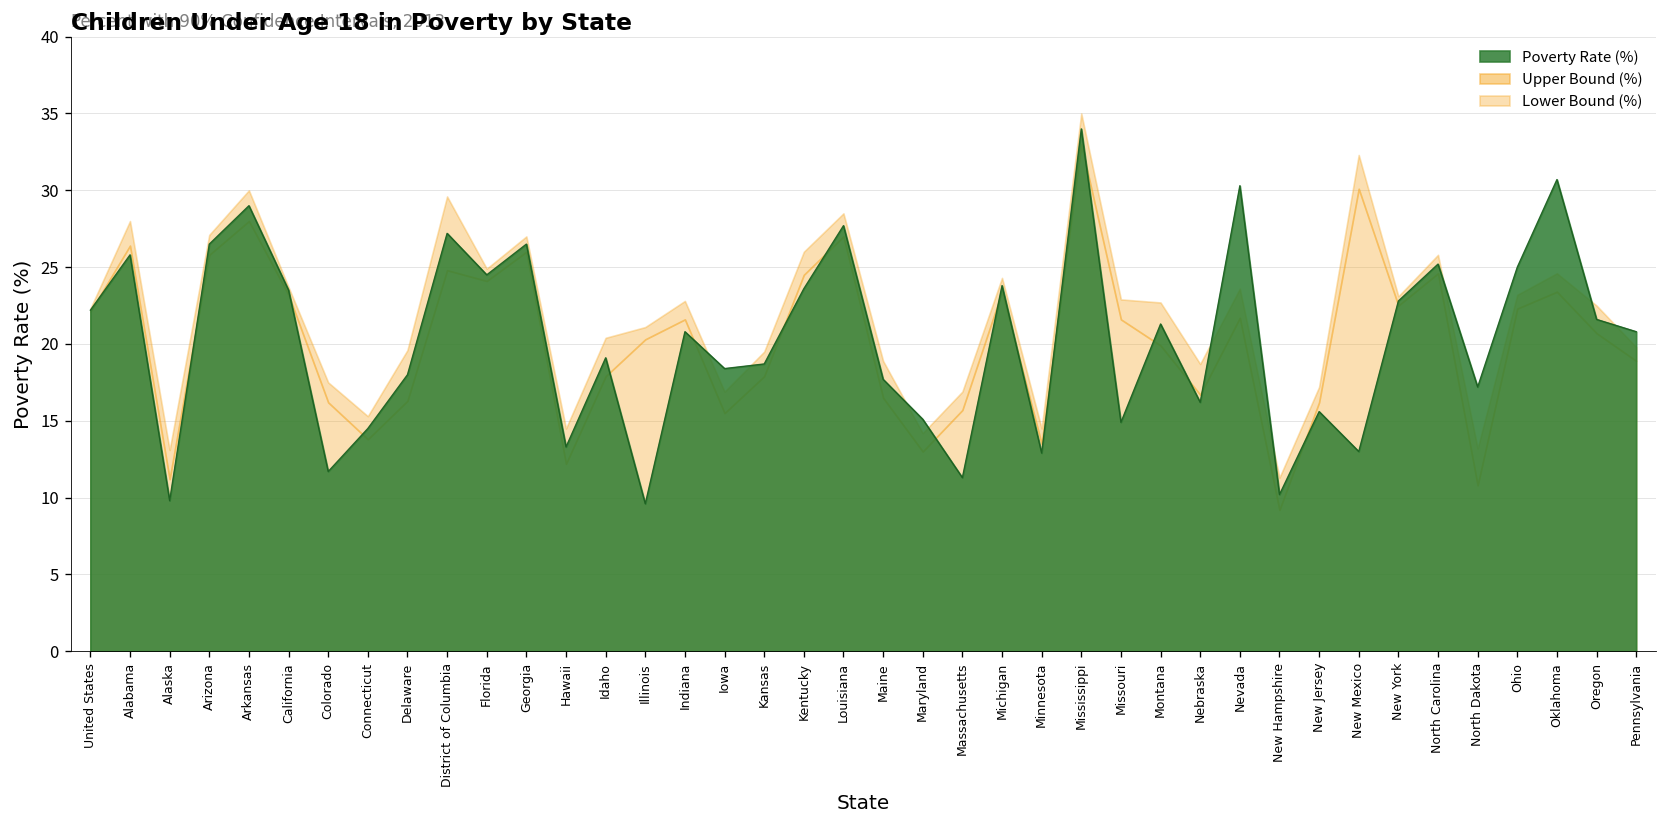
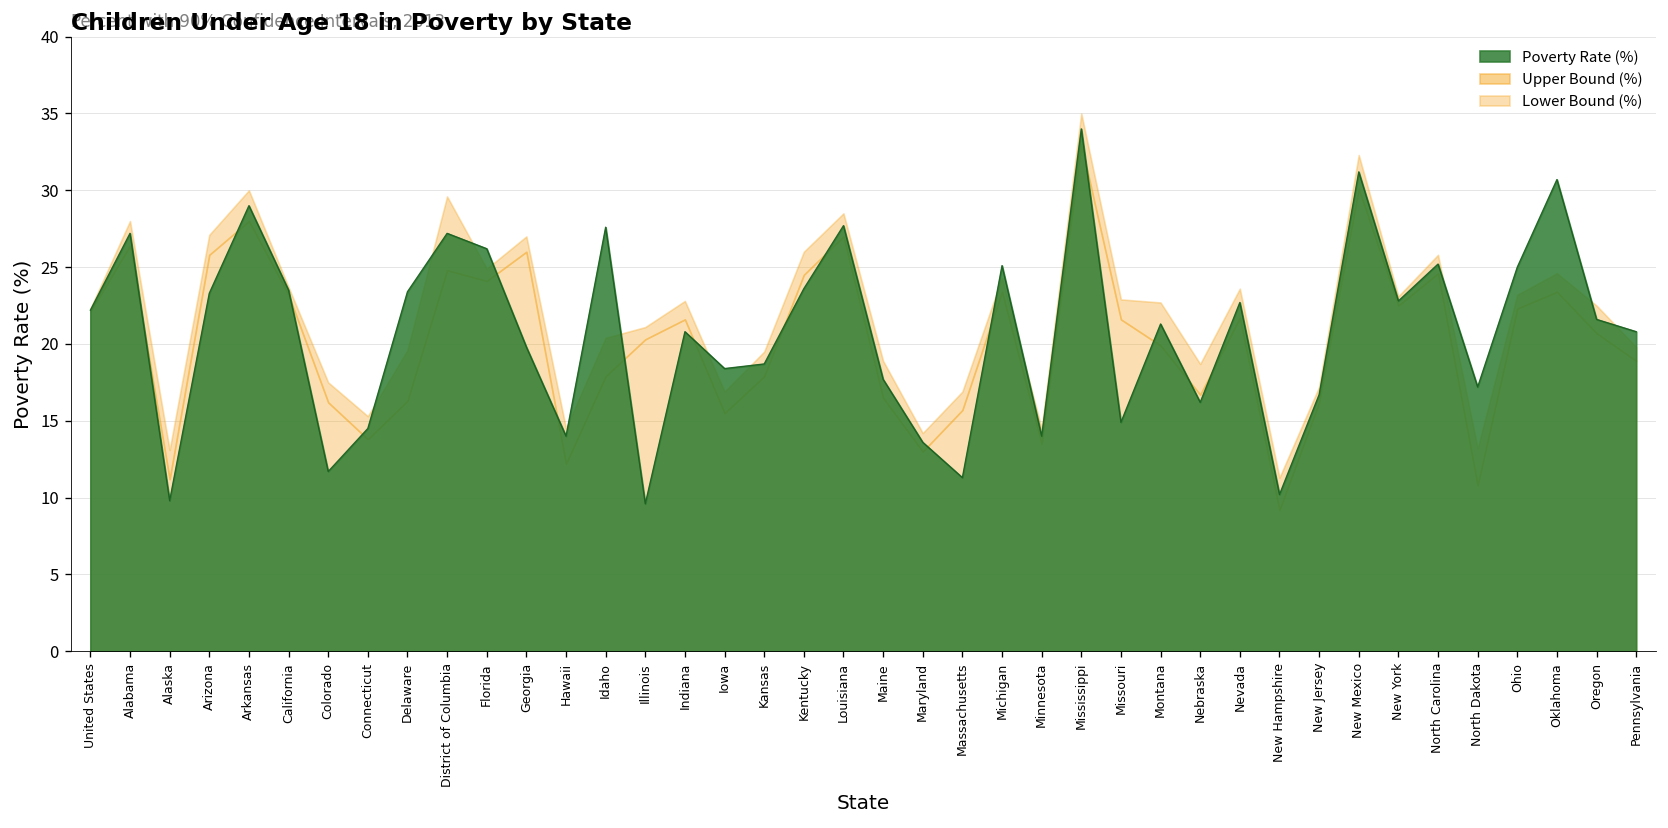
Poverty Rate (%), Alabama: 25.8 -> 27.2
Poverty Rate (%), Arizona: 26.5 -> 23.3
Poverty Rate (%), Delaware: 18.0 -> 23.4
Poverty Rate (%), Florida: 24.5 -> 26.2
Poverty Rate (%), Georgia: 26.5 -> 19.8
Poverty Rate (%), Hawaii: 13.3 -> 14.0
Poverty Rate (%), Idaho: 19.1 -> 27.6
Poverty Rate (%), Maryland: 15.1 -> 13.6
Poverty Rate (%), Michigan: 23.8 -> 25.1
Poverty Rate (%), Minnesota: 12.9 -> 14.0
Poverty Rate (%), Nevada: 30.3 -> 22.7
Poverty Rate (%), New Jersey: 15.6 -> 16.7
Poverty Rate (%), New Mexico: 13.0 -> 31.2
